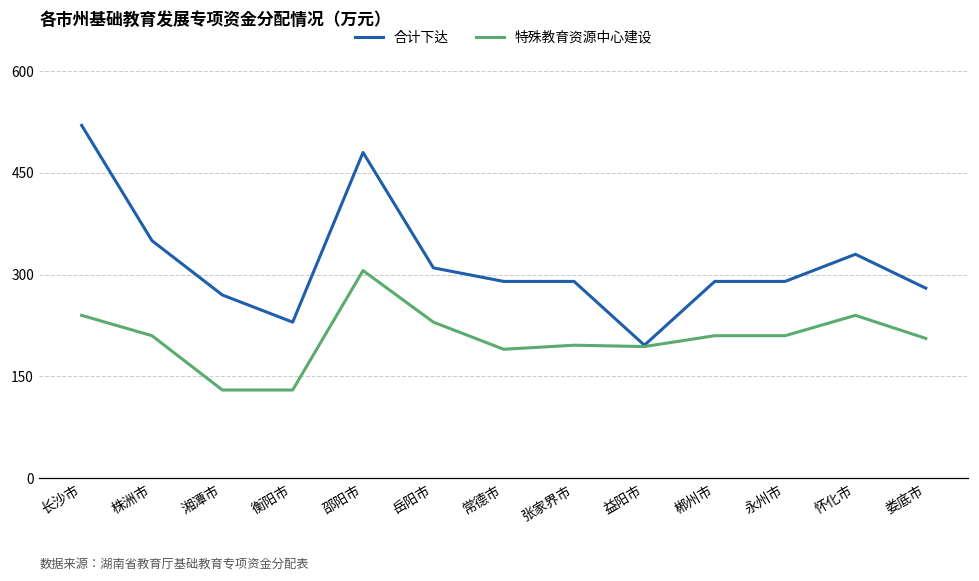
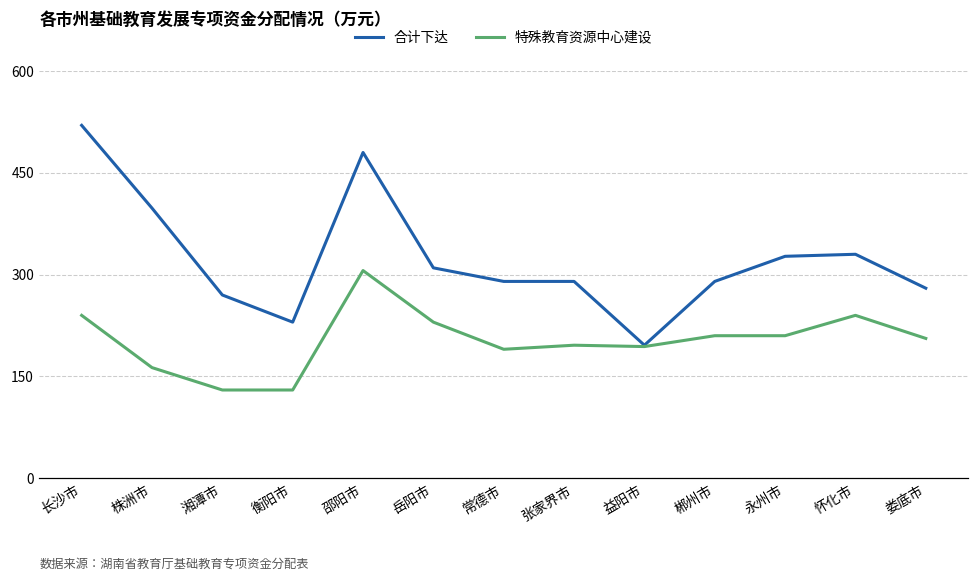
合计下达, 株洲市: 350 -> 400
特殊教育资源中心建设, 株洲市: 210 -> 160
合计下达, 永州市: 290 -> 330
